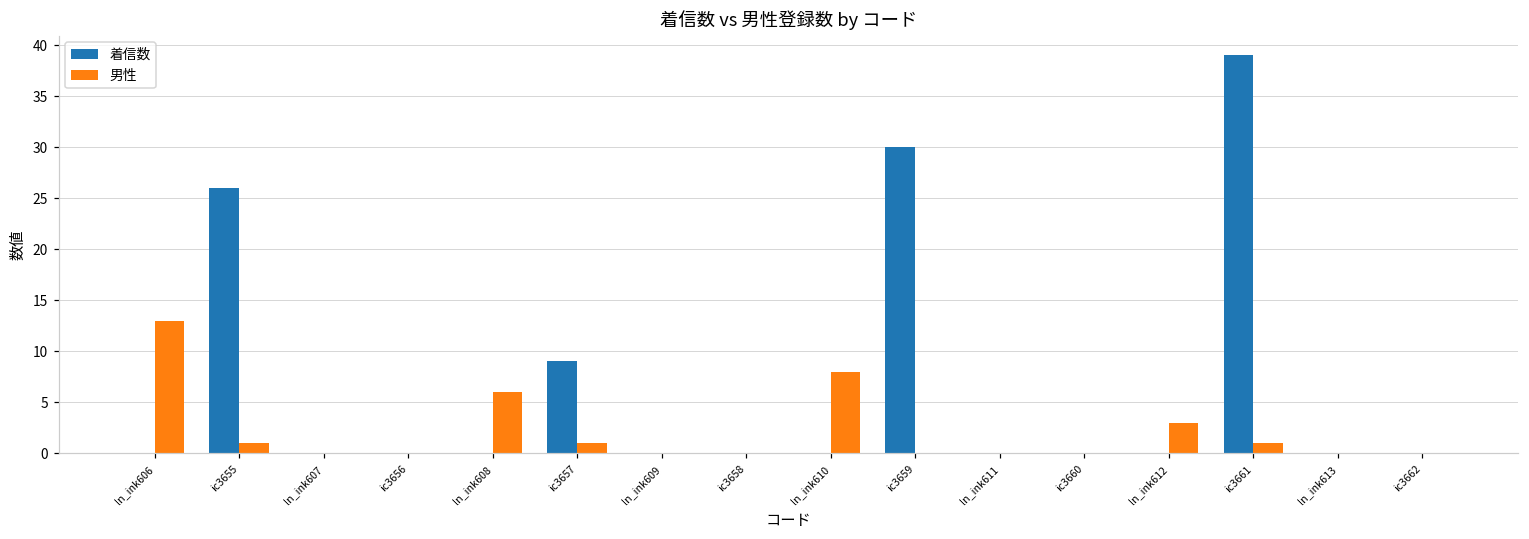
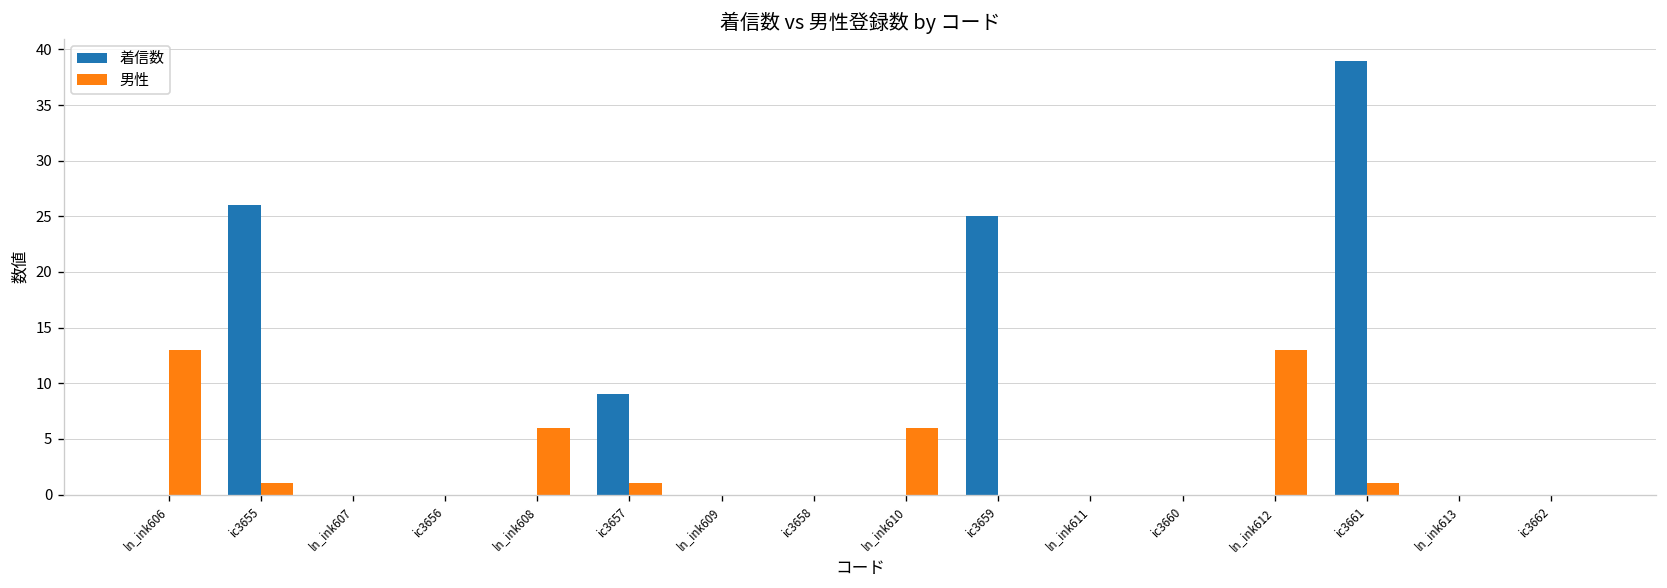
男性, ln_ink610: 8 -> 6
着信数, ic3659: 30 -> 25
男性, ln_ink612: 3 -> 13
